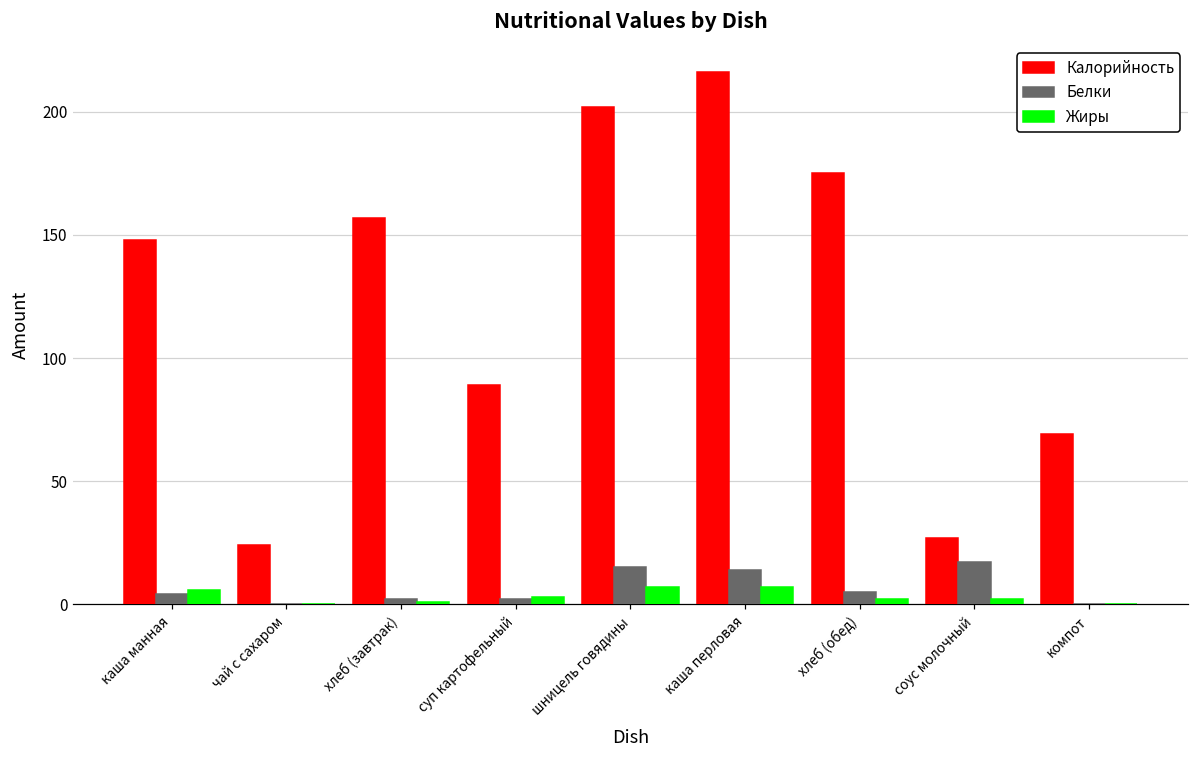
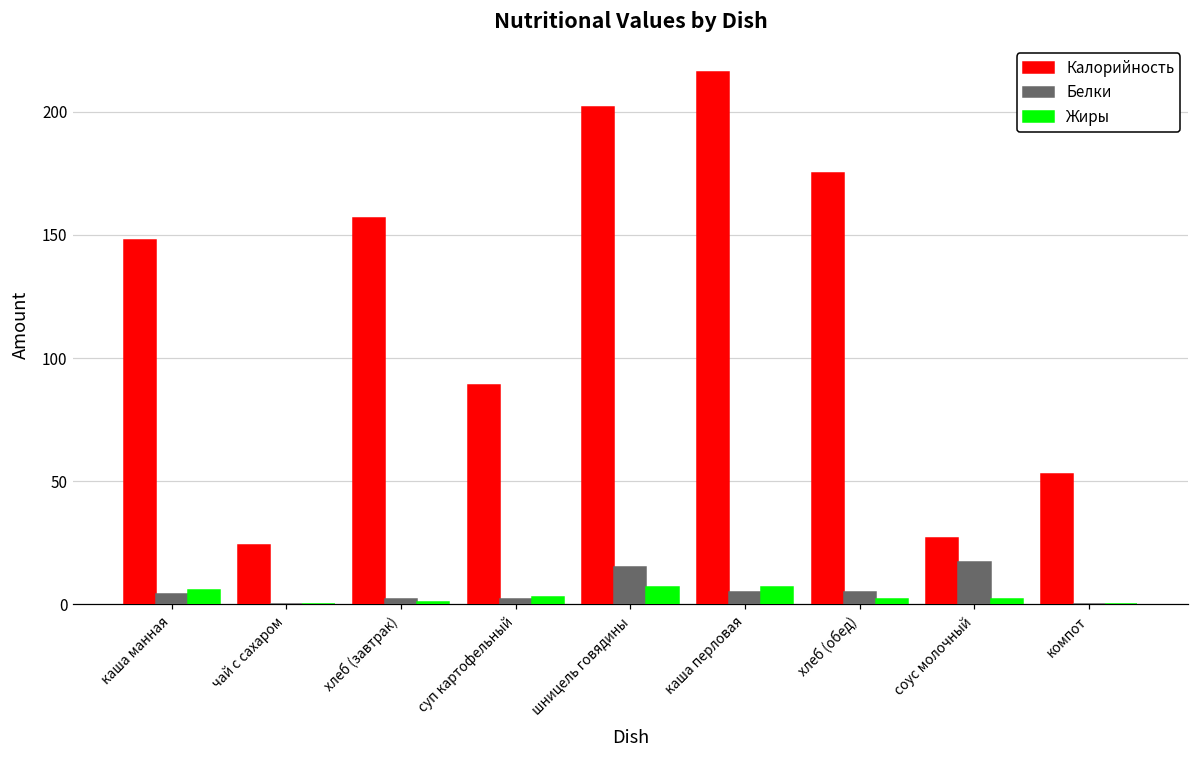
Белки, каша перловая: 14 -> 5
Калорийность, компот: 69 -> 53
